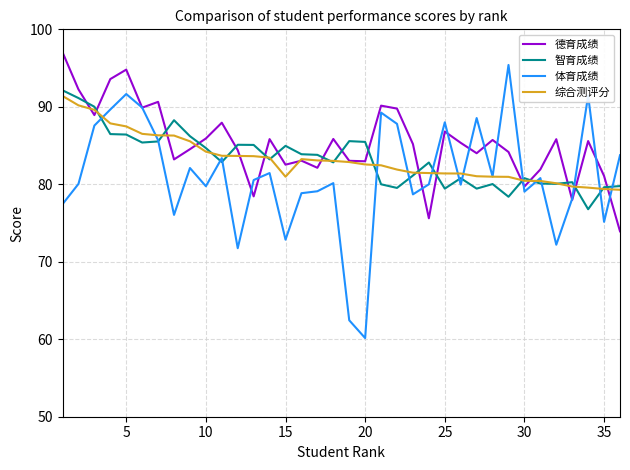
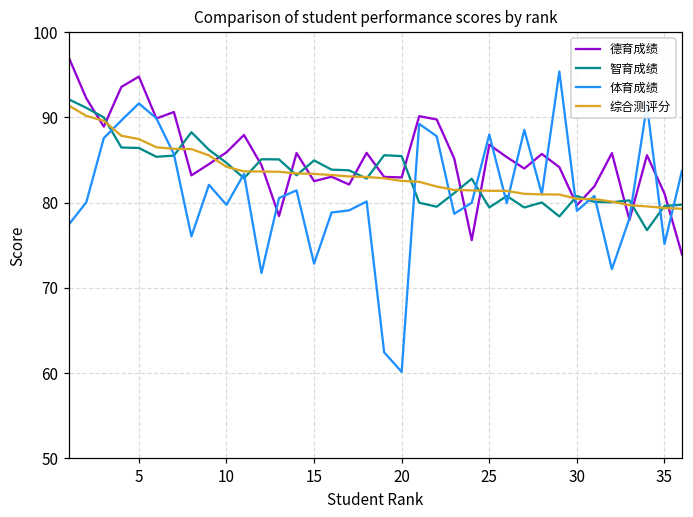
综合测评分, 15: 81 -> 83
